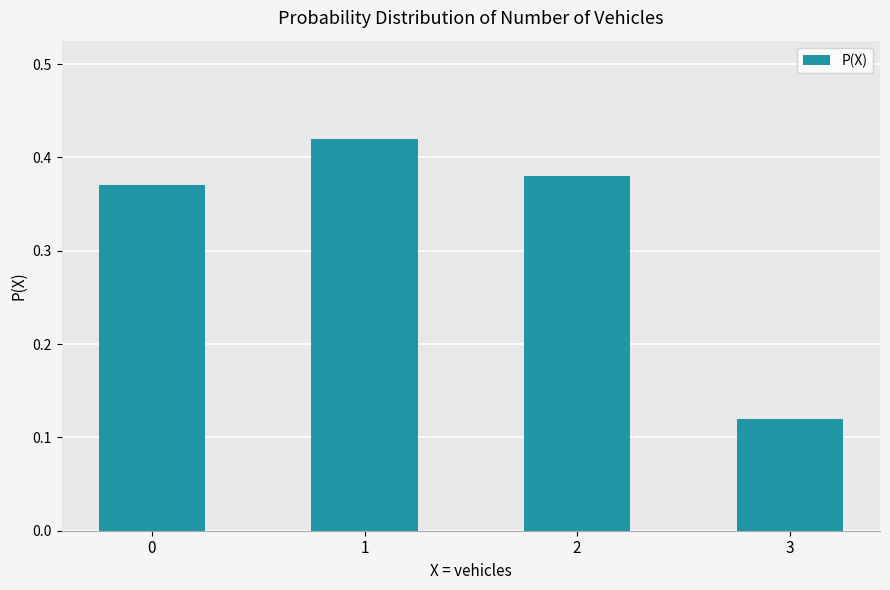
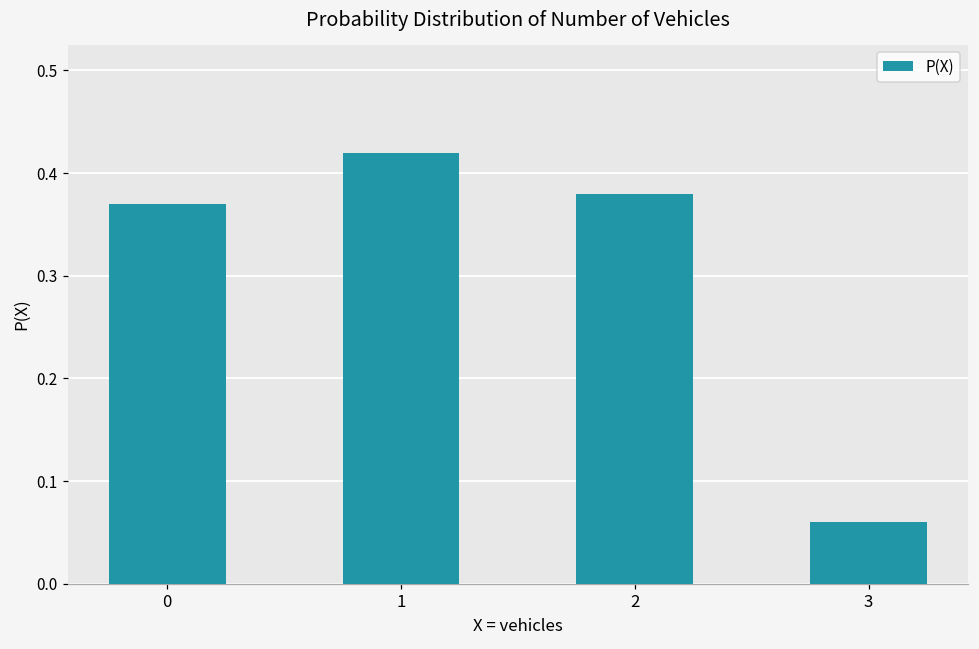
3: 0.12 -> 0.06
